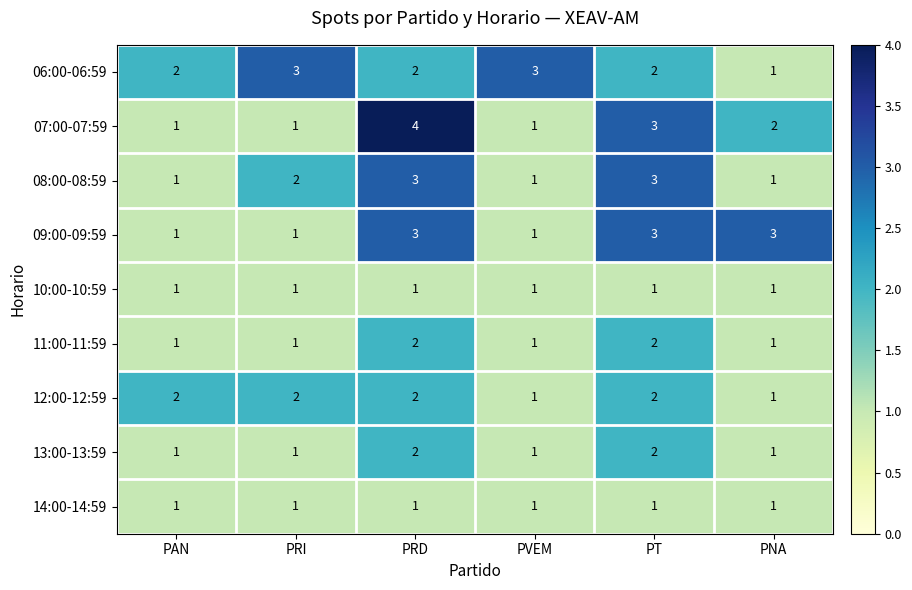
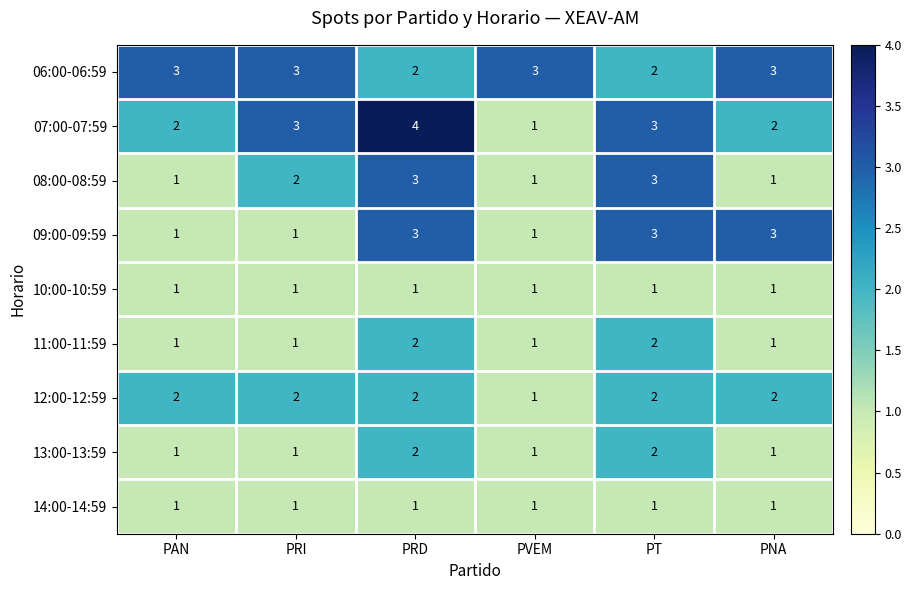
06:00-06:59, PAN: 2 -> 3
06:00-06:59, PNA: 1 -> 3
07:00-07:59, PAN: 1 -> 2
07:00-07:59, PRI: 1 -> 3
12:00-12:59, PNA: 1 -> 2
